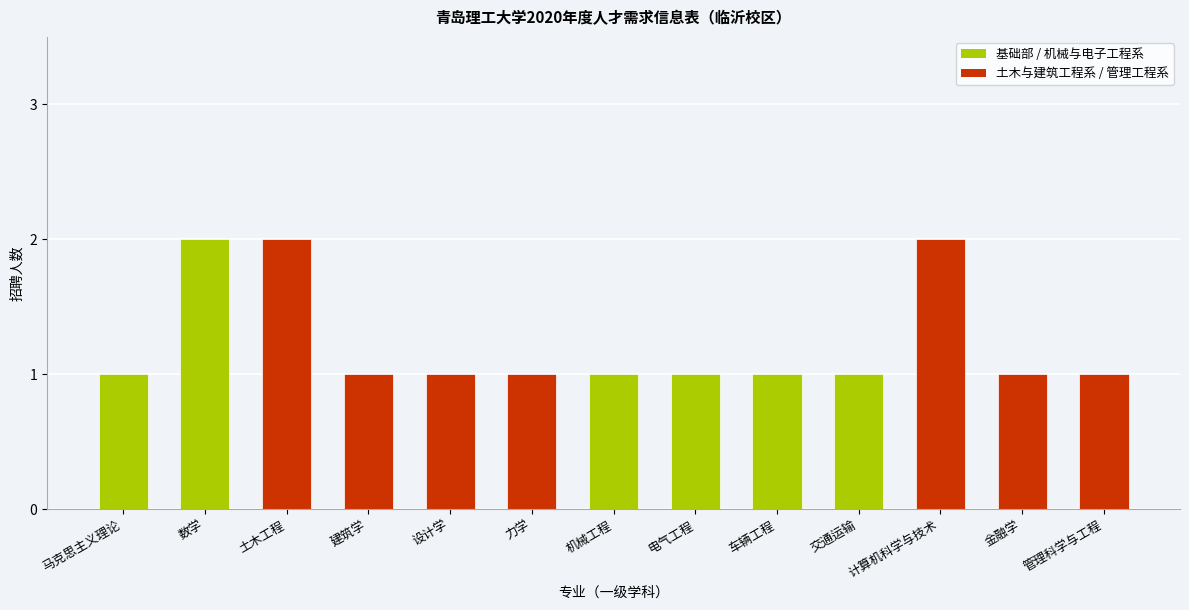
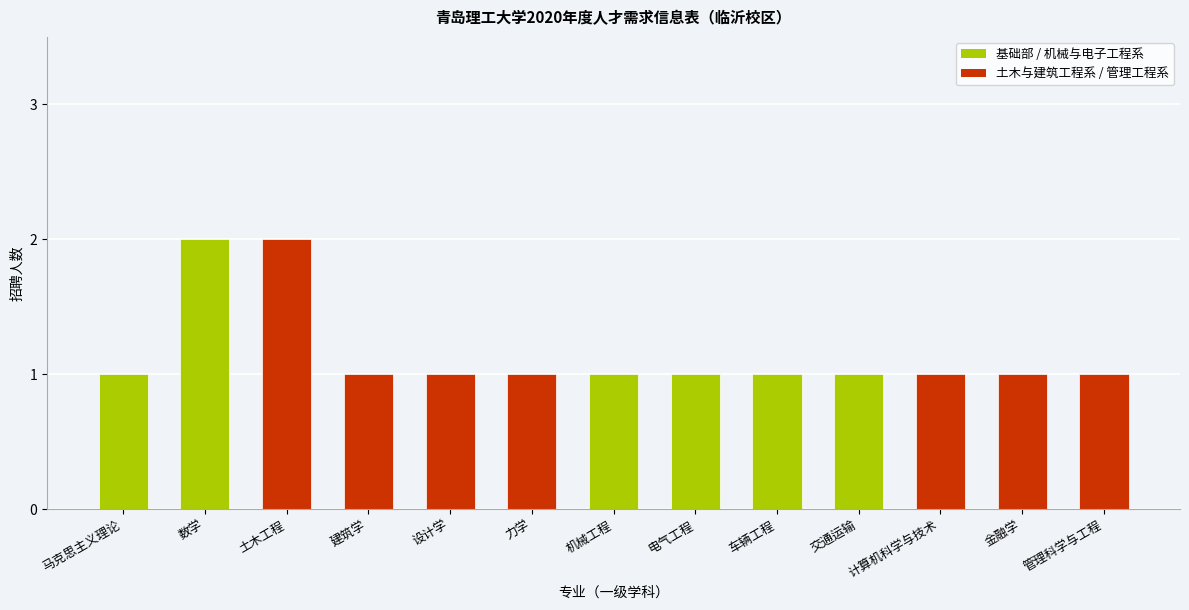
计算机科学与技术: 2 -> 1
